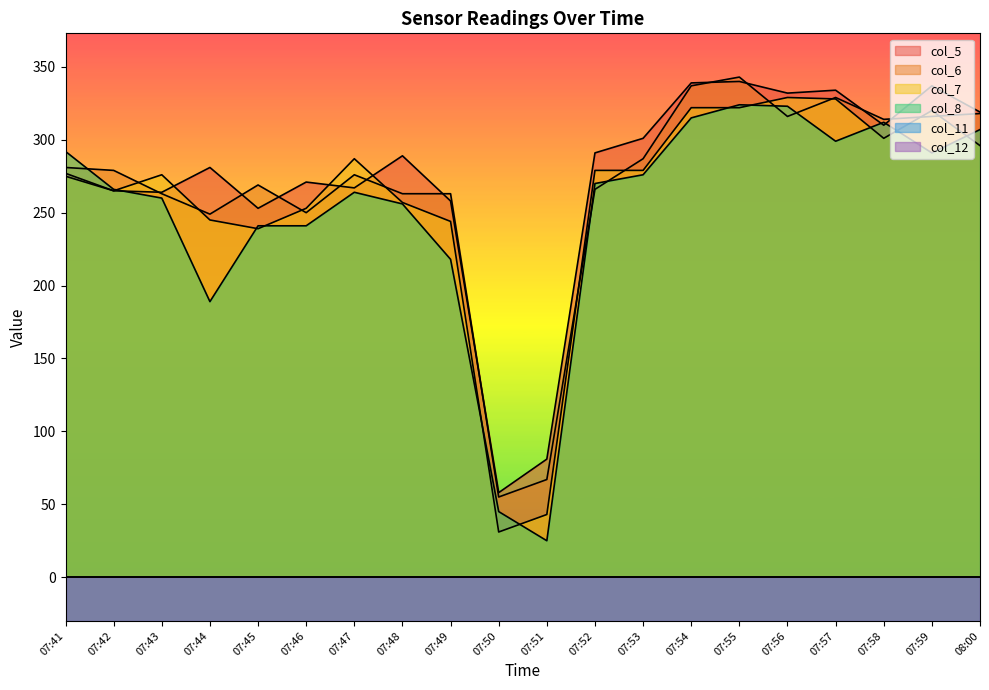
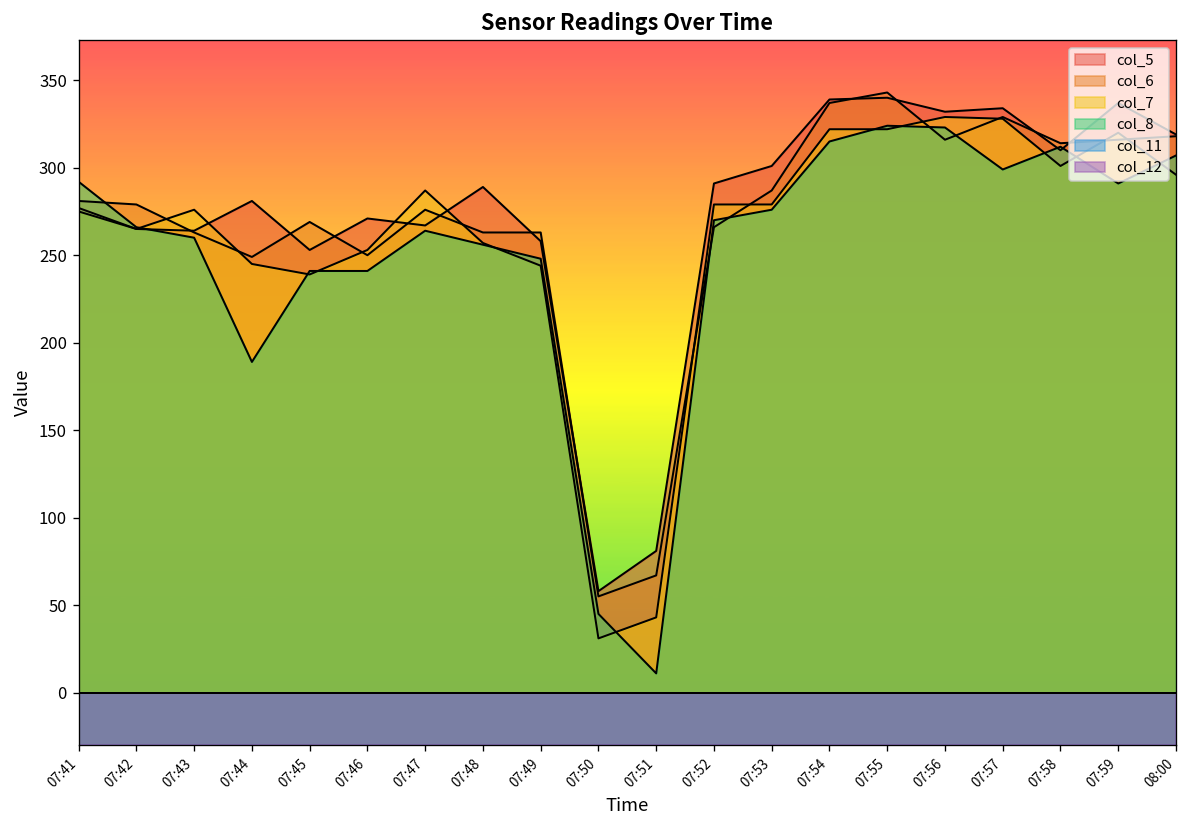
col_8, 07:49: 218 -> 248
col_8, 07:51: 25 -> 11
